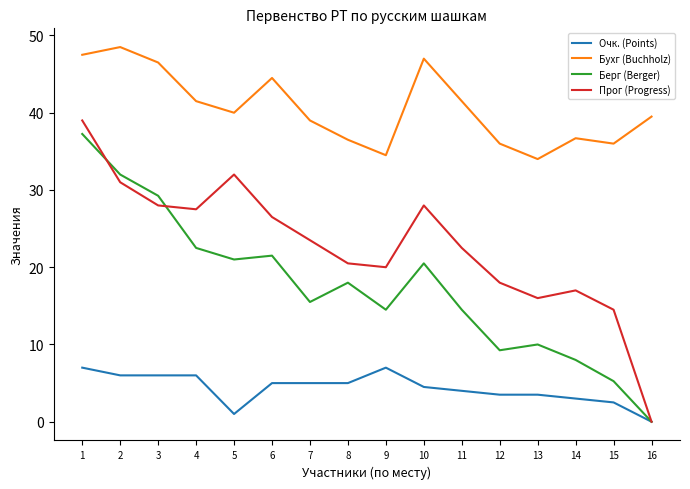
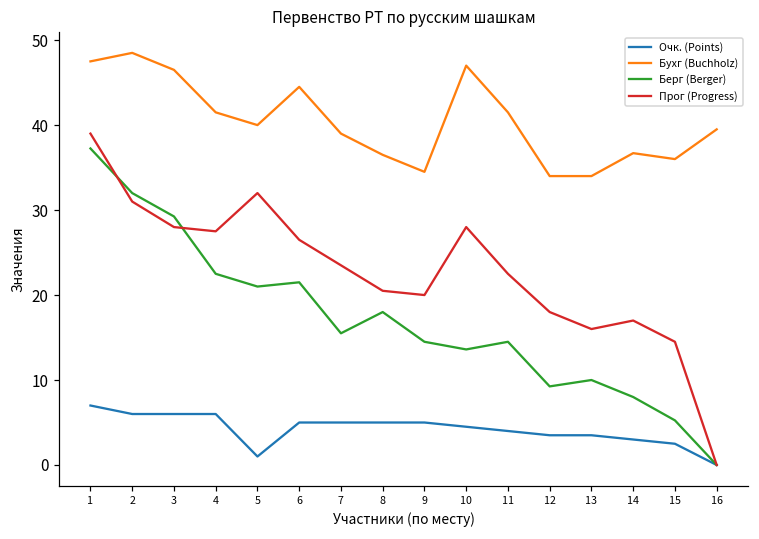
Очк. (Points), 9: 7 -> 5
Берг (Berger), 10: 21 -> 14
Бухг (Buchholz), 12: 36 -> 34
